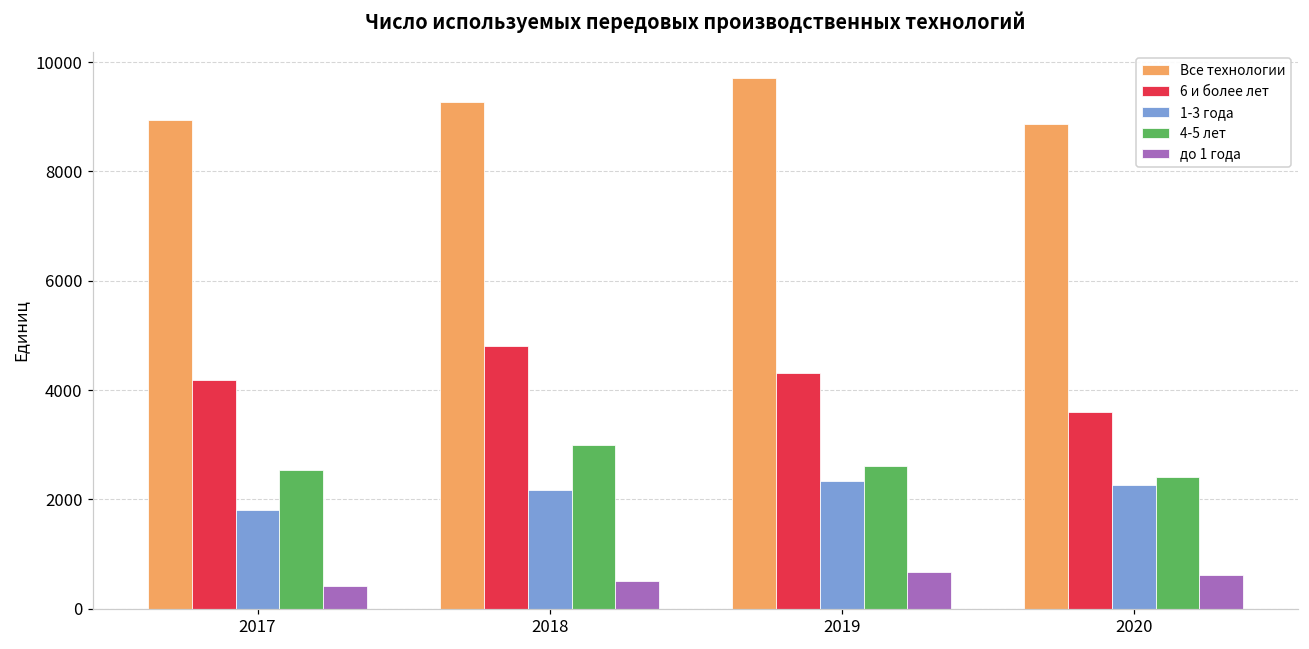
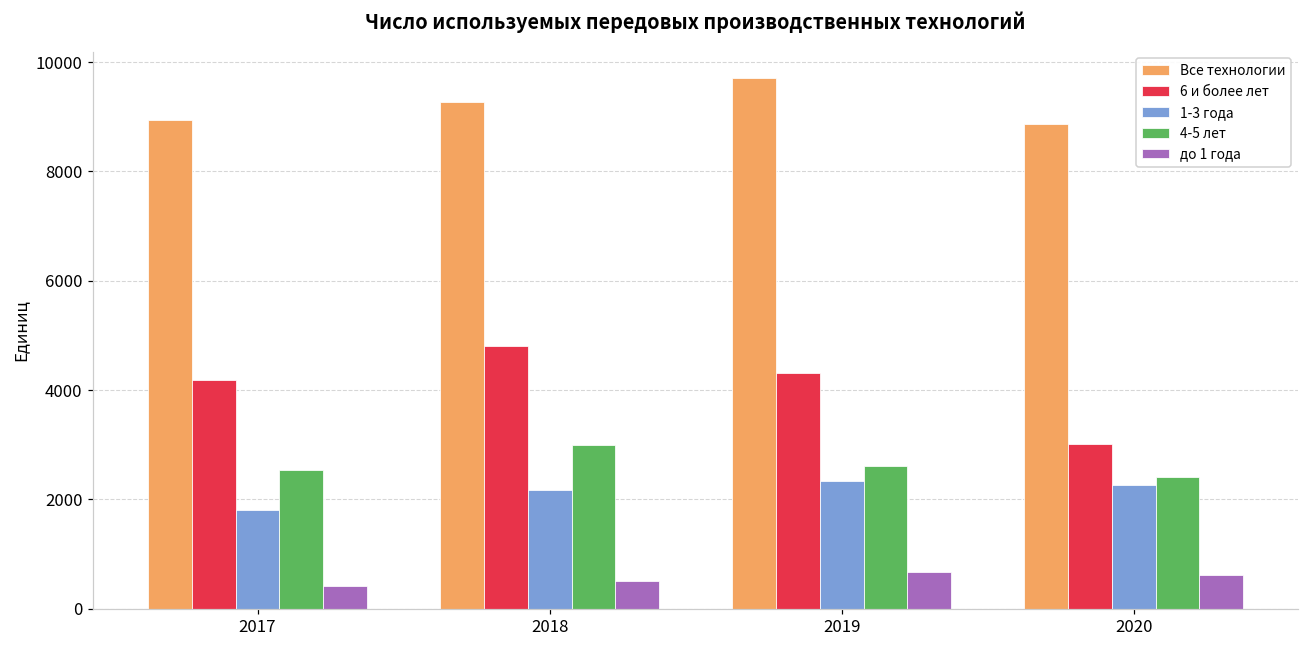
6 и более лет, 2020: 3600 -> 3000
